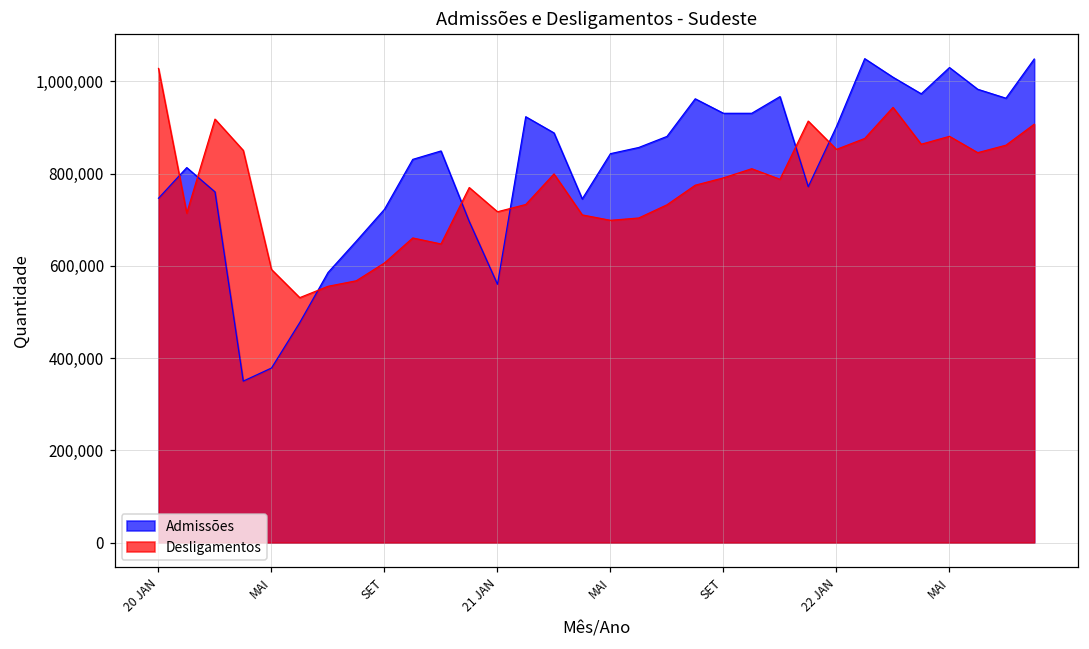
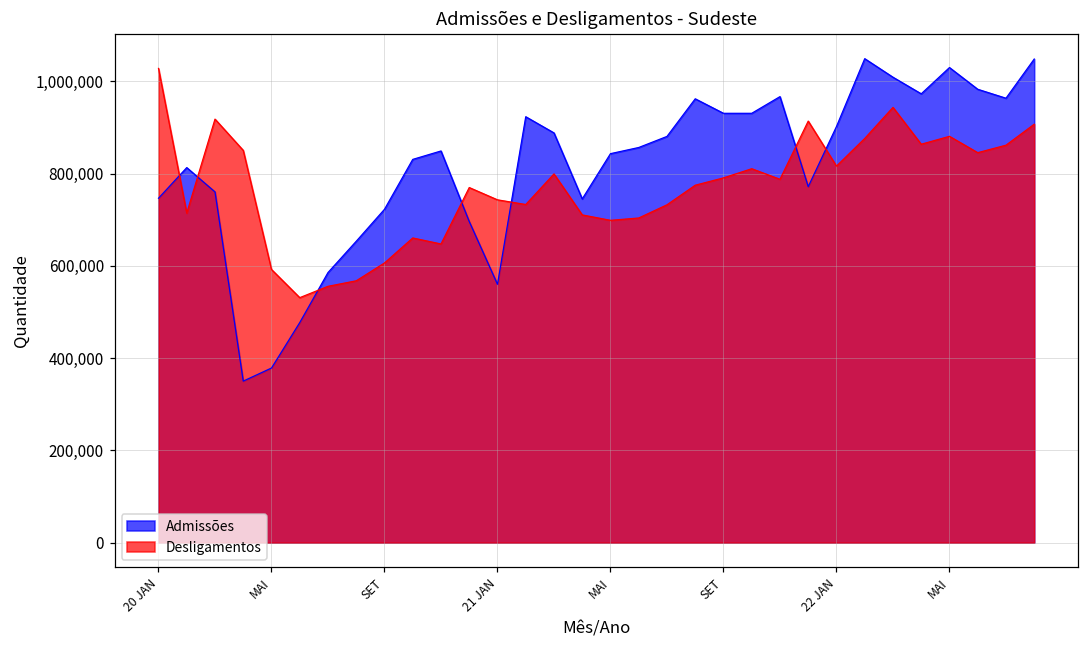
Desligamentos, 21 JAN: 720,000 -> 740,000
Desligamentos, 22 JAN: 850,000 -> 820,000
